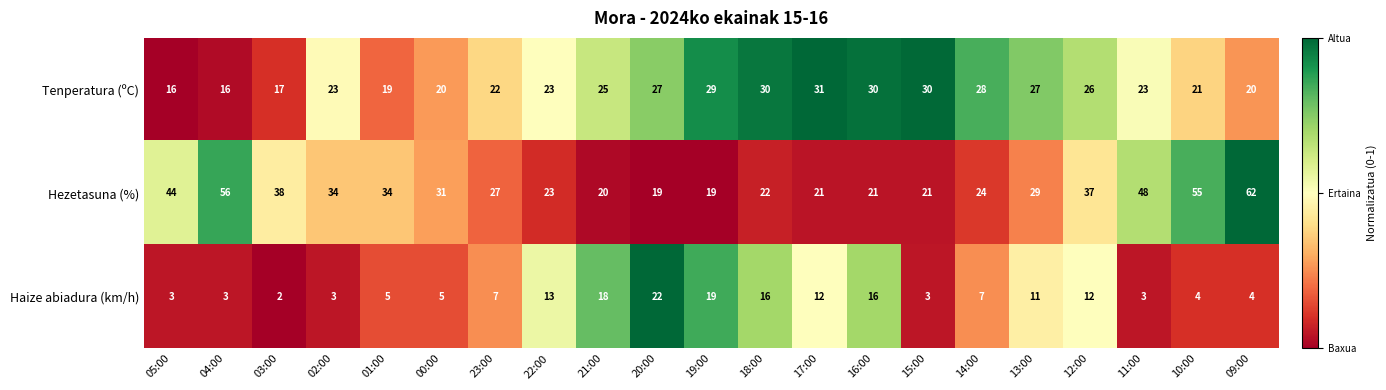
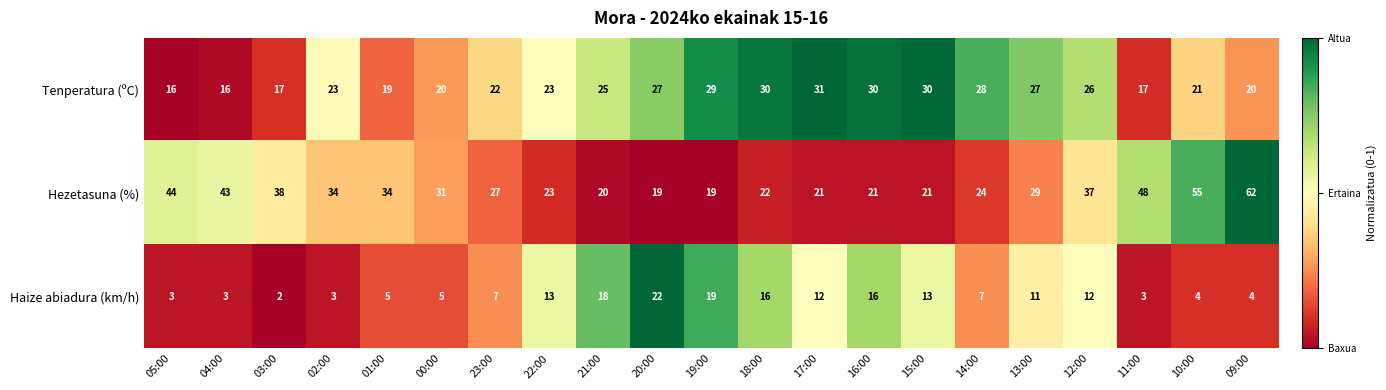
Tenperatura (ºC), 11:00: 23 -> 17
Hezetasuna (%), 04:00: 56 -> 43
Haize abiadura (km/h), 15:00: 3 -> 13
